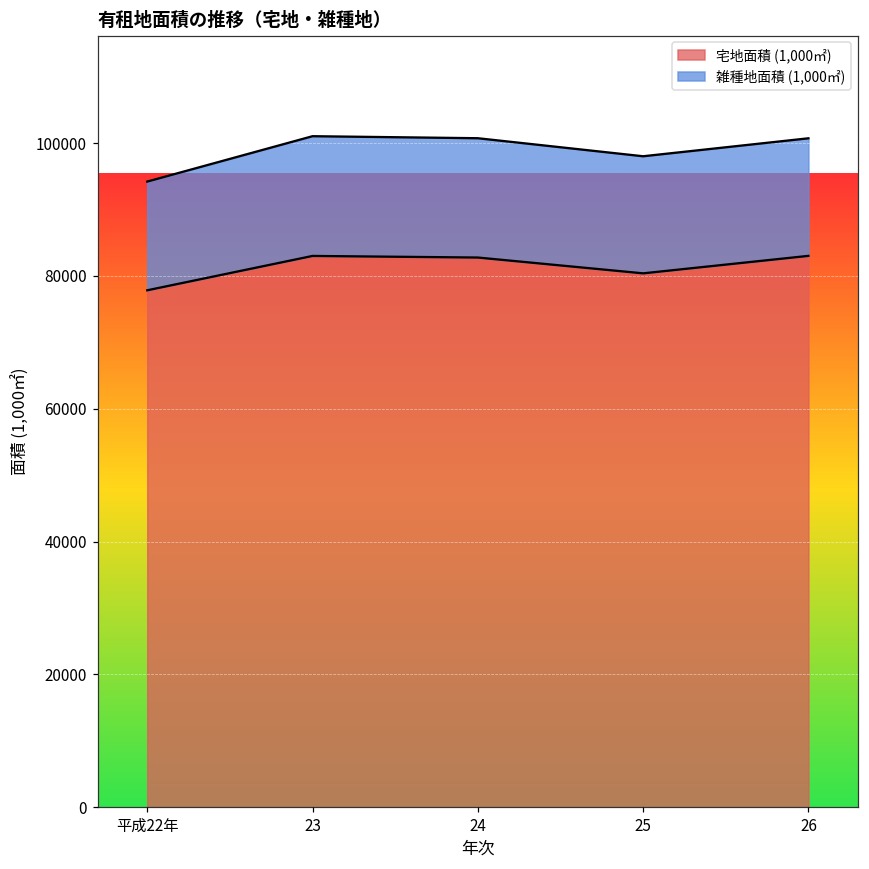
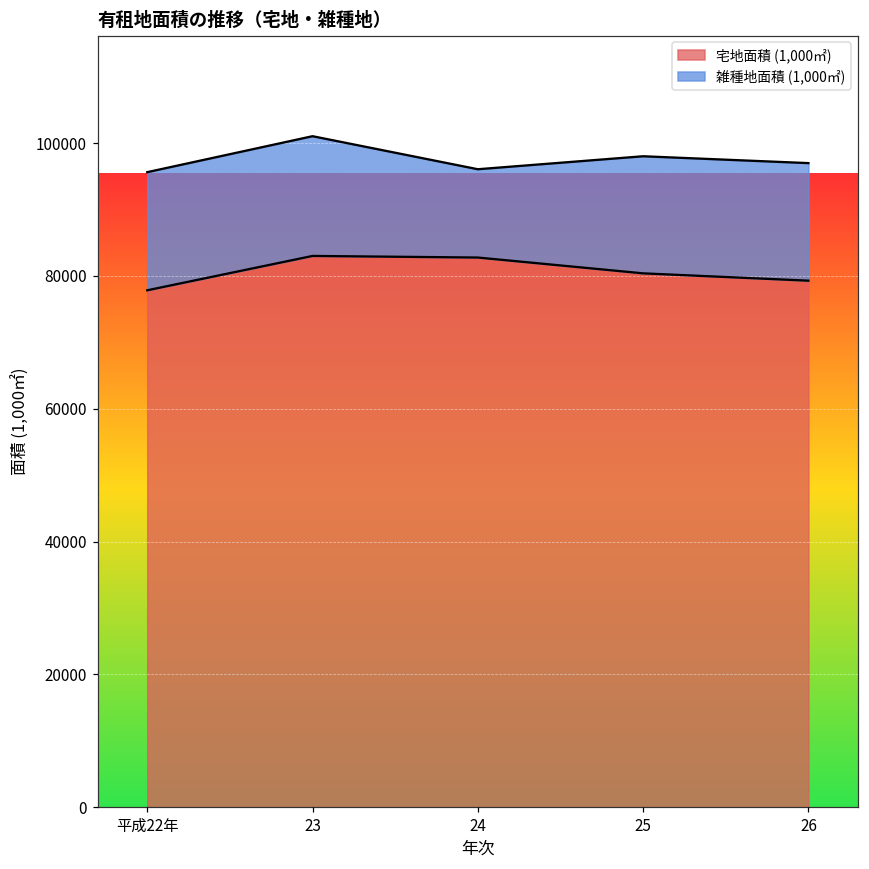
雑種地面積 (1,000㎡), 平成22年: 16000 -> 18000
雑種地面積 (1,000㎡), 24: 18000 -> 13000
宅地面積 (1,000㎡), 26: 83000 -> 79000
